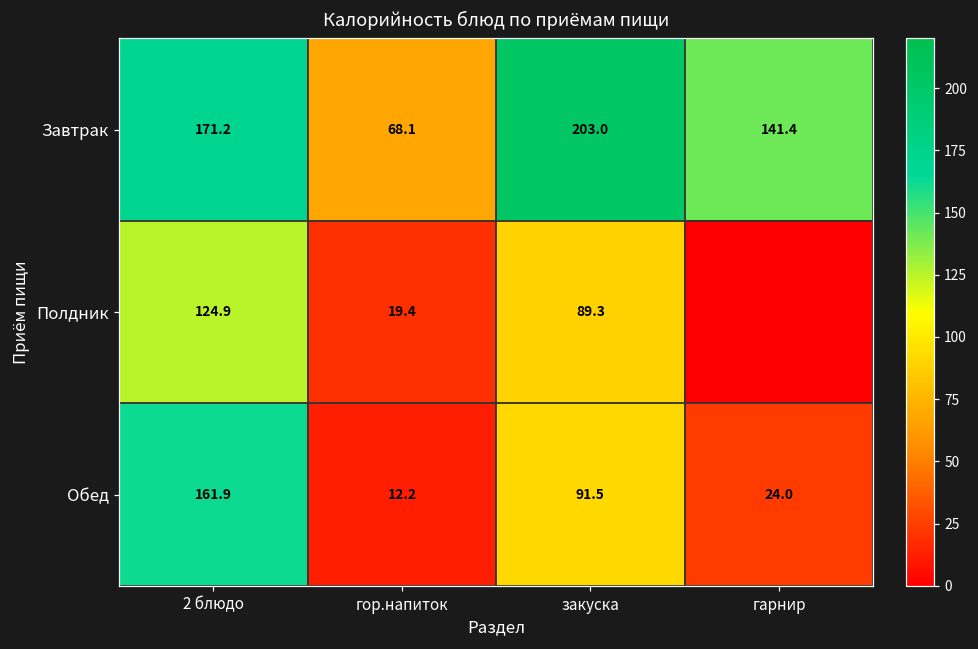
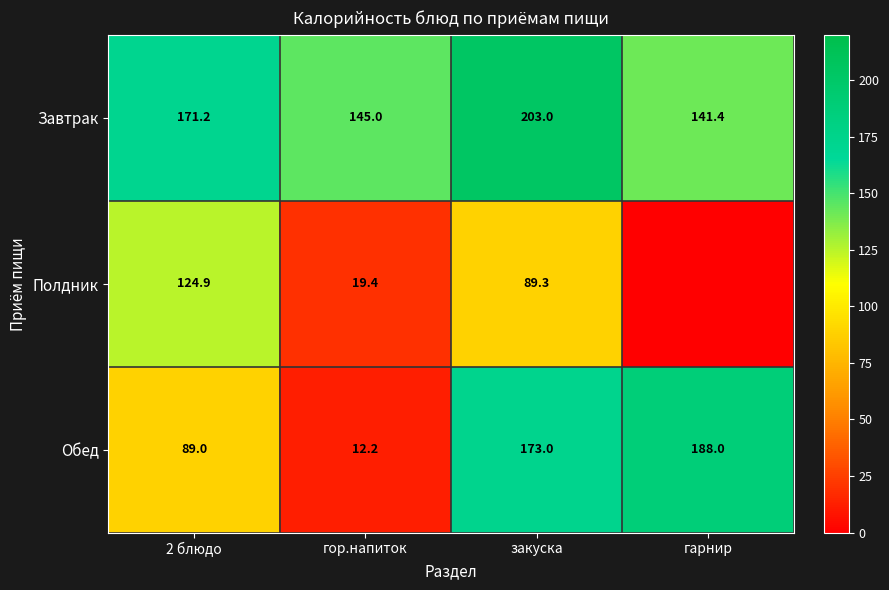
Завтрак, гор.напиток: 68.1 -> 145.0
Обед, 2 блюдо: 161.9 -> 89.0
Обед, закуска: 91.5 -> 173.0
Обед, гарнир: 24.0 -> 188.0
